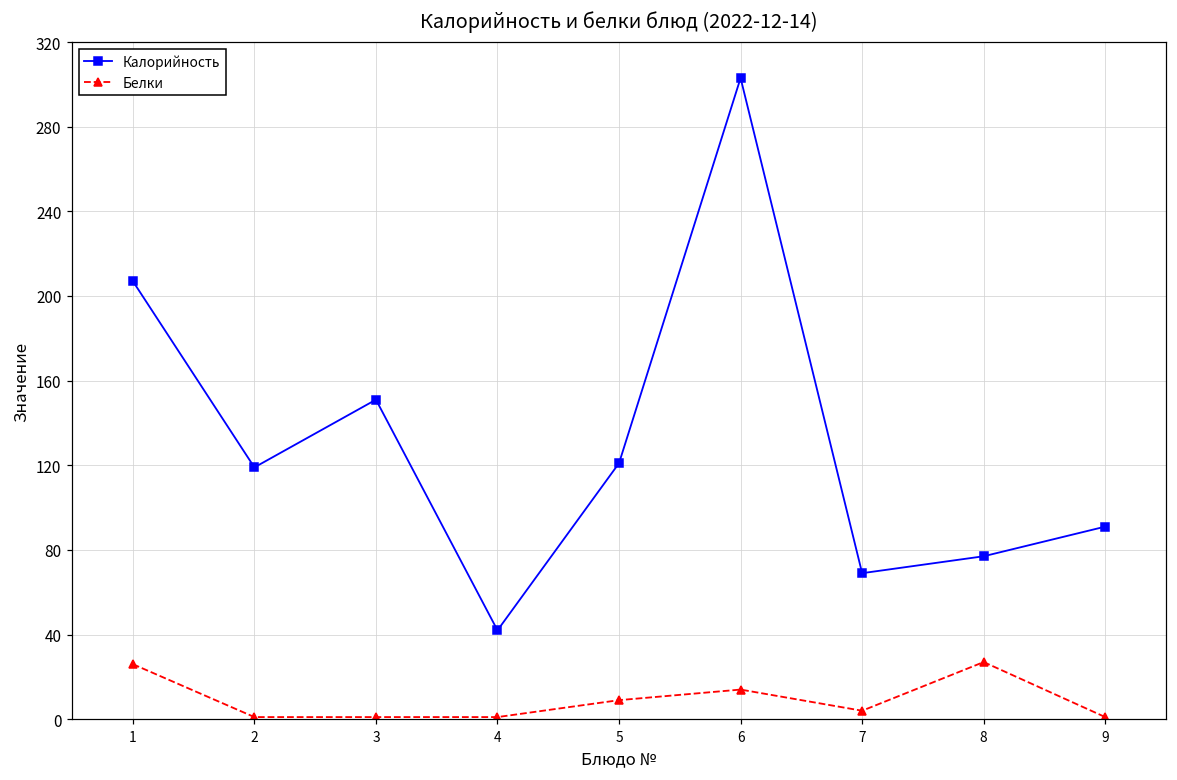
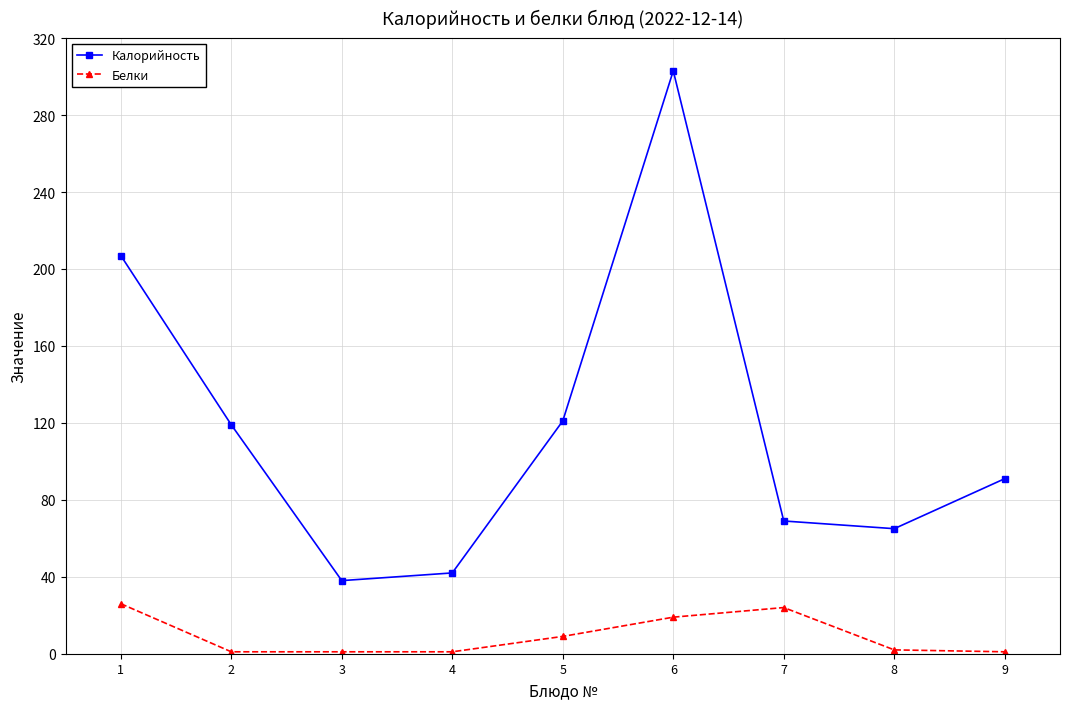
Калорийность, 3: 151 -> 38
Белки, 6: 14 -> 19
Белки, 7: 4 -> 24
Калорийность, 8: 77 -> 65
Белки, 8: 27 -> 2
